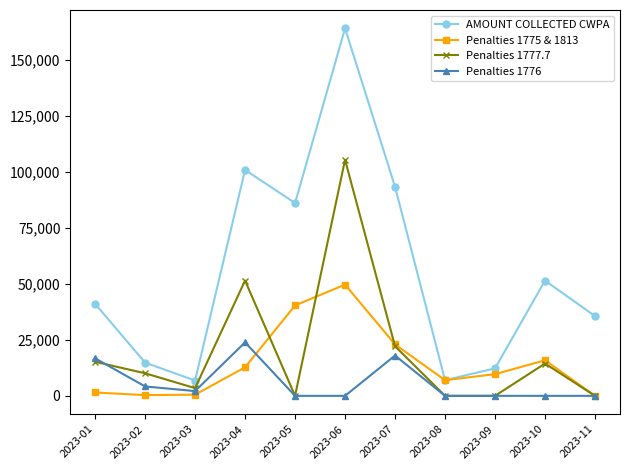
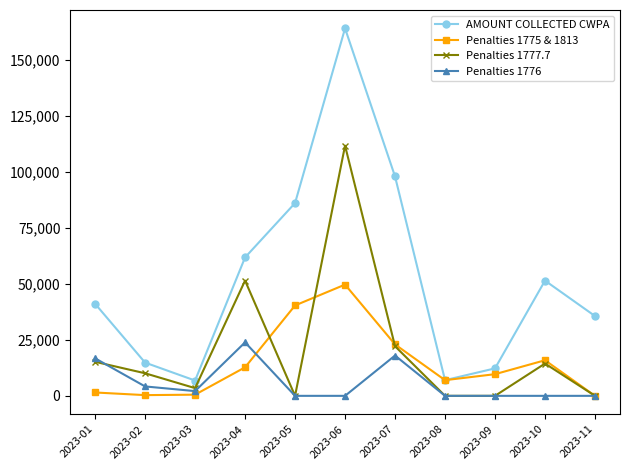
AMOUNT COLLECTED CWPA, 2023-04: 101,000 -> 62,000
Penalties 1777.7, 2023-06: 105,000 -> 112,000
AMOUNT COLLECTED CWPA, 2023-07: 93,000 -> 98,000
